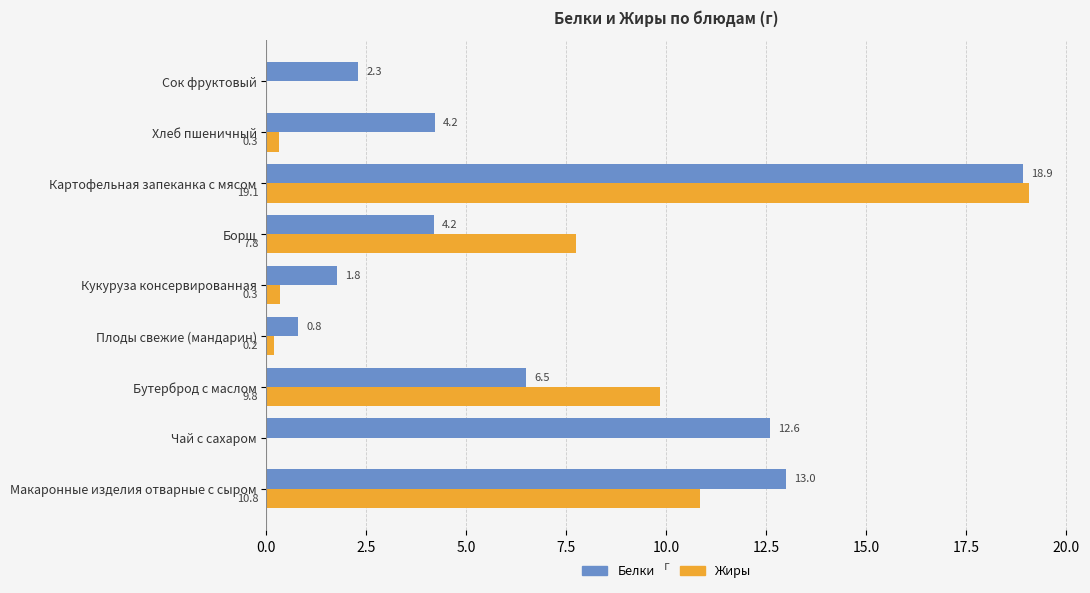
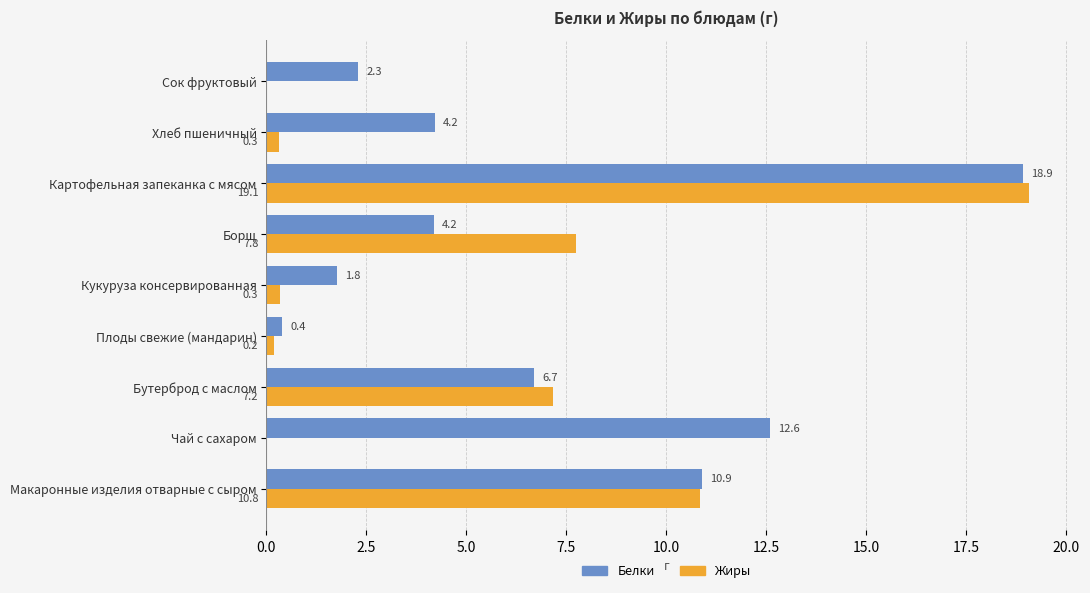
Белки, Плоды свежие (мандарин): 0.8 -> 0.4
Белки, Бутерброд с маслом: 6.5 -> 6.7
Жиры, Бутерброд с маслом: 9.8 -> 7.2
Белки, Макаронные изделия отварные с сыром: 13.0 -> 10.9
